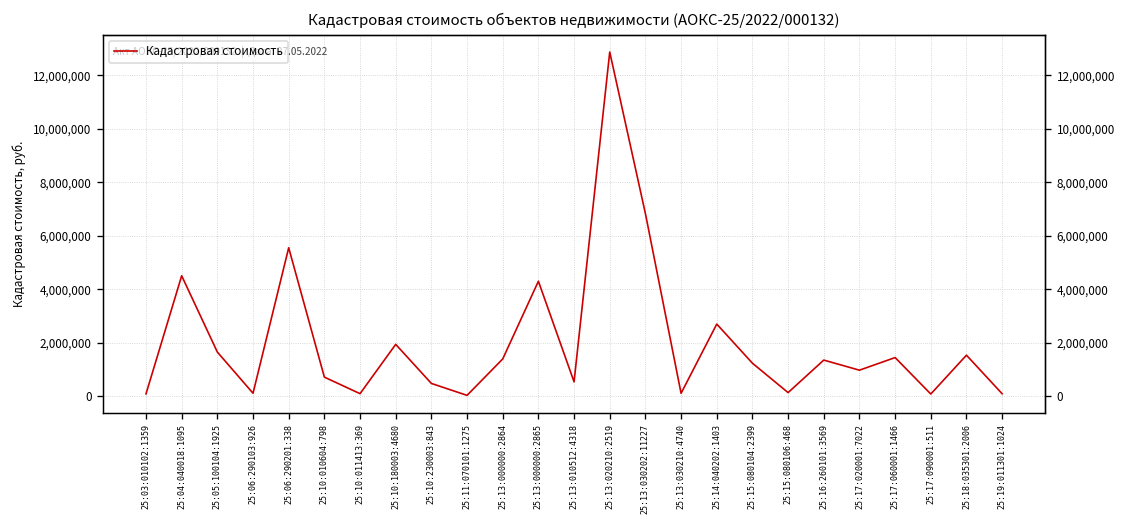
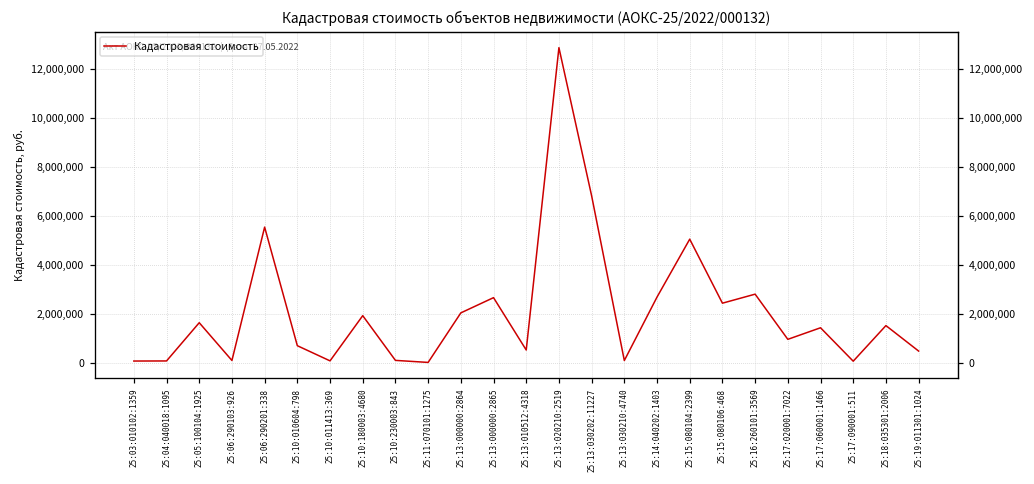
25:04:040018:1095: 4,500,000 -> 100,000
25:10:230003:843: 500,000 -> 100,000
25:13:000000:2864: 1,400,000 -> 2,100,000
25:13:000000:2865: 4,300,000 -> 2,700,000
25:15:080104:2399: 1,200,000 -> 5,100,000
25:15:080106:468: 100,000 -> 2,400,000
25:16:260101:3569: 1,400,000 -> 2,800,000
25:19:011301:1024: 100,000 -> 500,000
